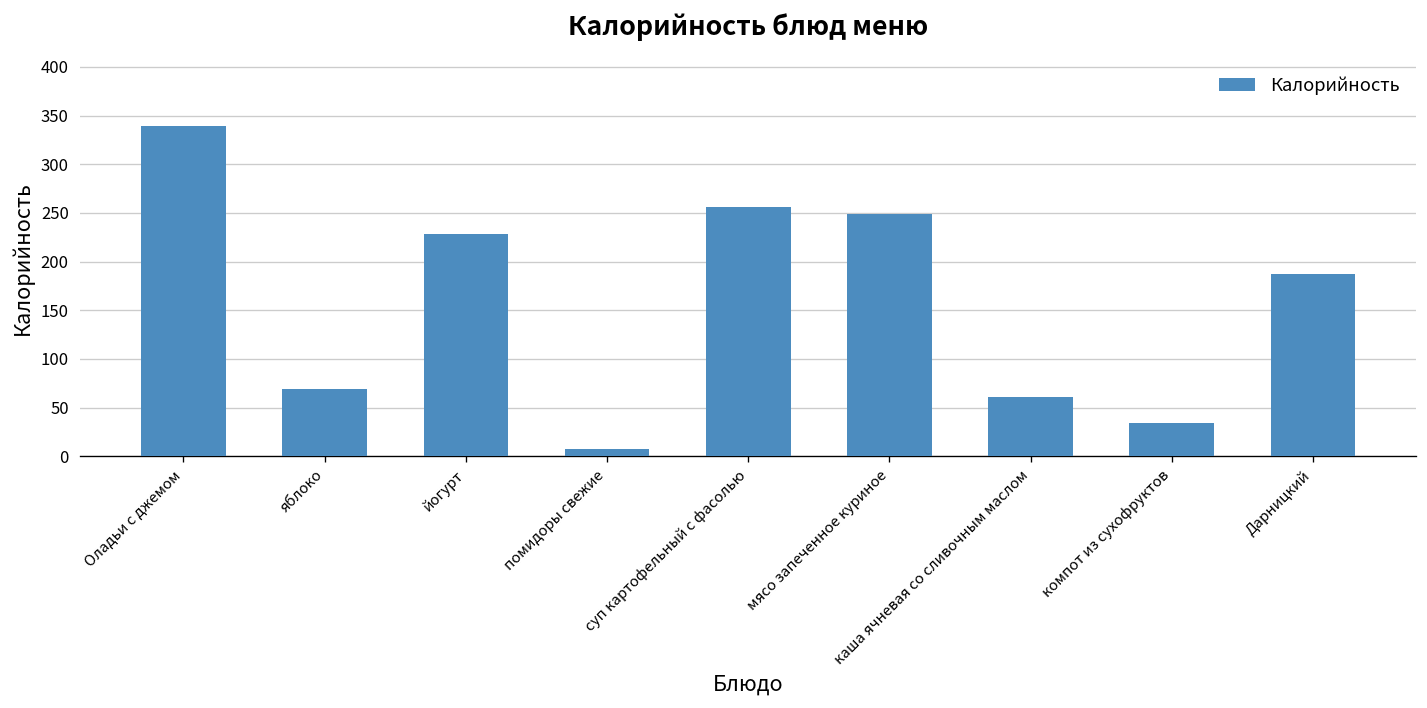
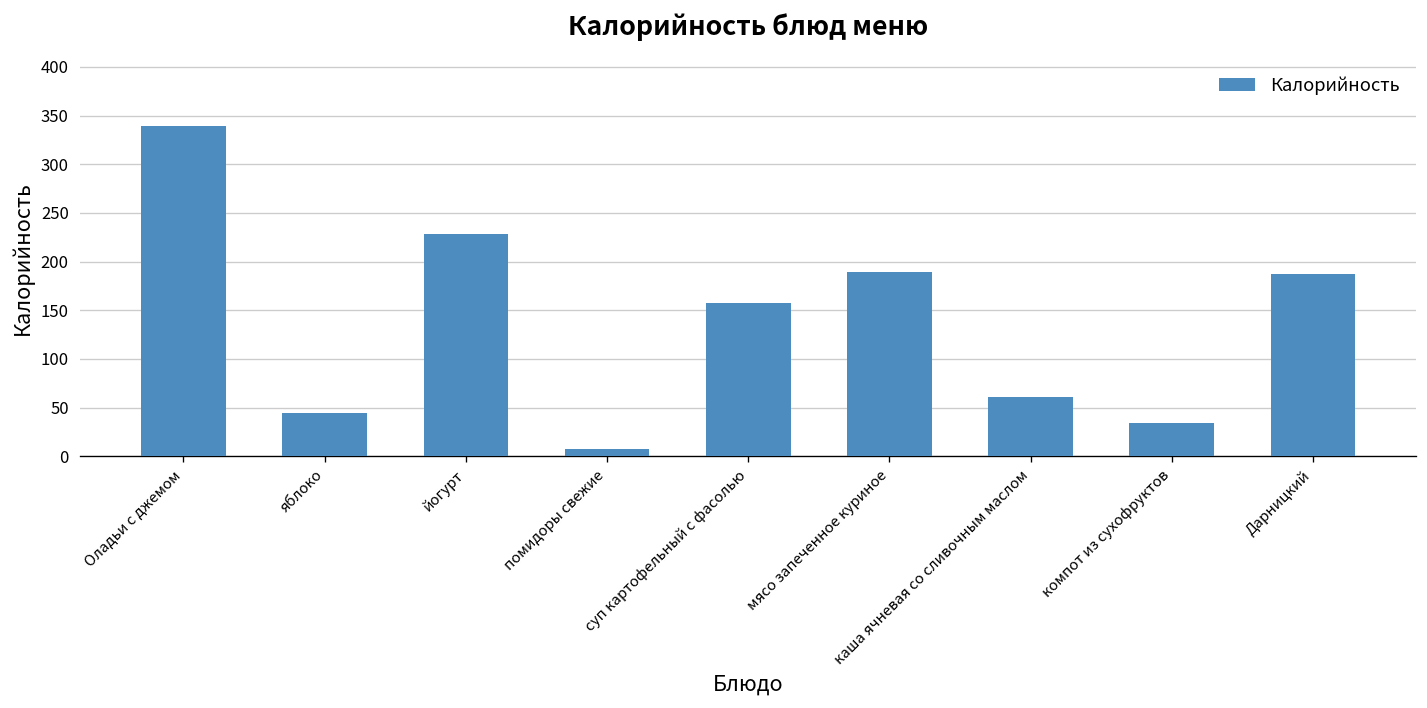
яблоко: 70 -> 40
суп картофельный с фасолью: 260 -> 160
мясо запеченное куриное: 250 -> 190
